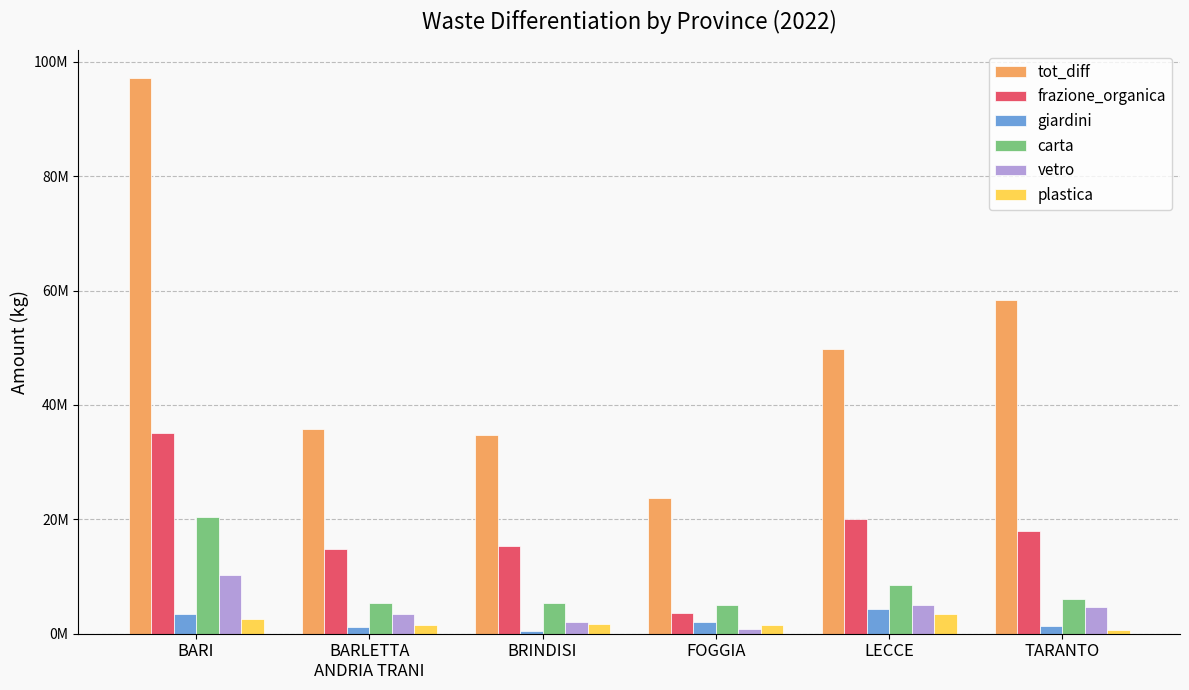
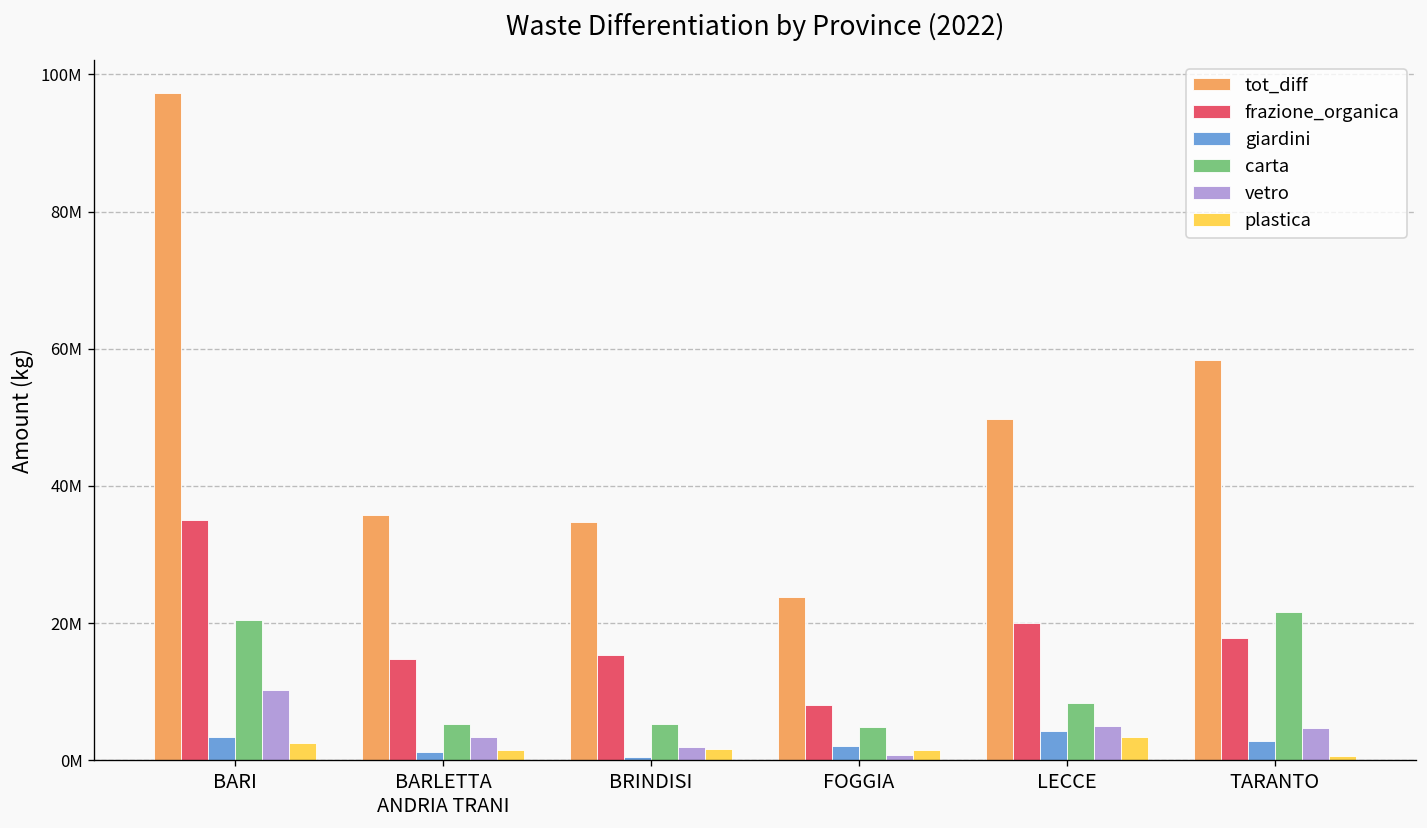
frazione_organica, FOGGIA: 4000000 -> 8000000
giardini, TARANTO: 1000000 -> 3000000
carta, TARANTO: 6000000 -> 22000000
